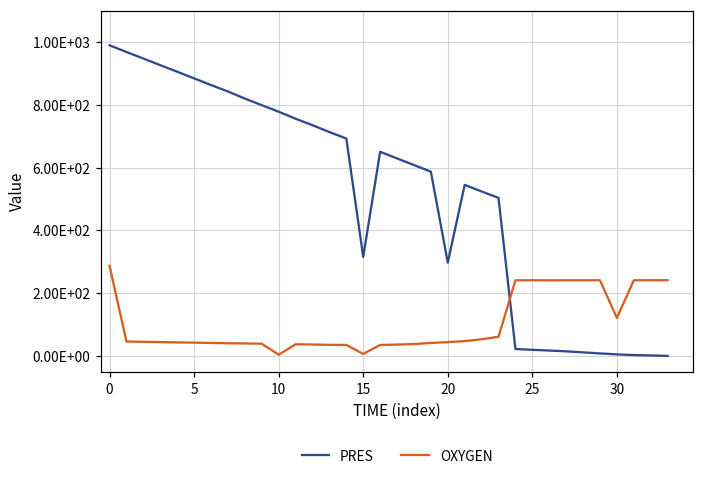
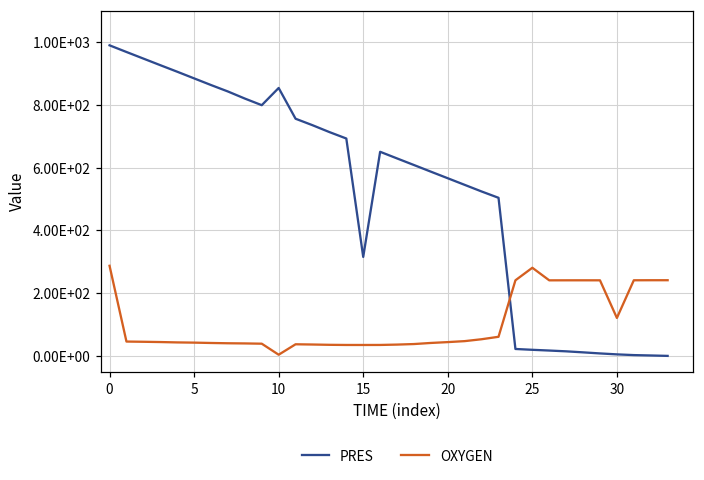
PRES, 10: 780 -> 850
OXYGEN, 15: 10 -> 40
PRES, 20: 300 -> 570
OXYGEN, 25: 240 -> 280
